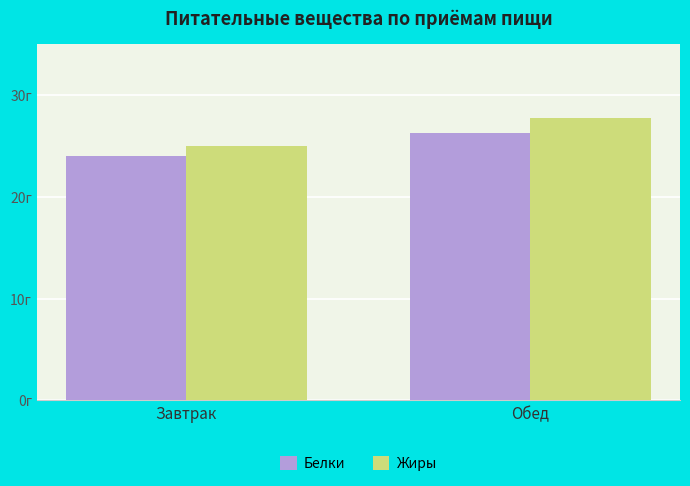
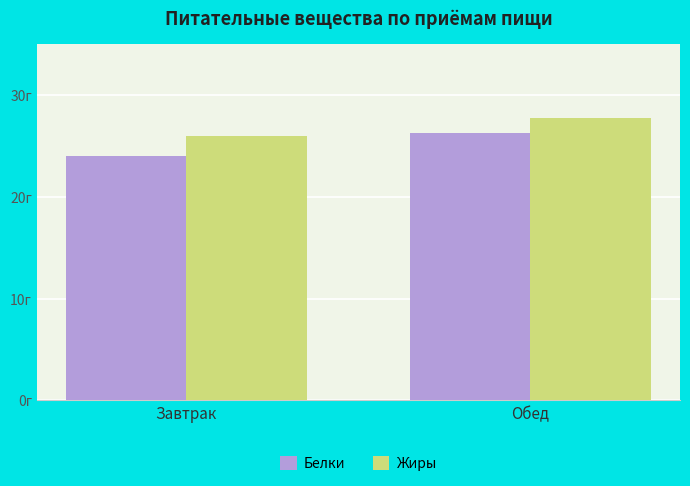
Жиры, Завтрак: 25г -> 26г
